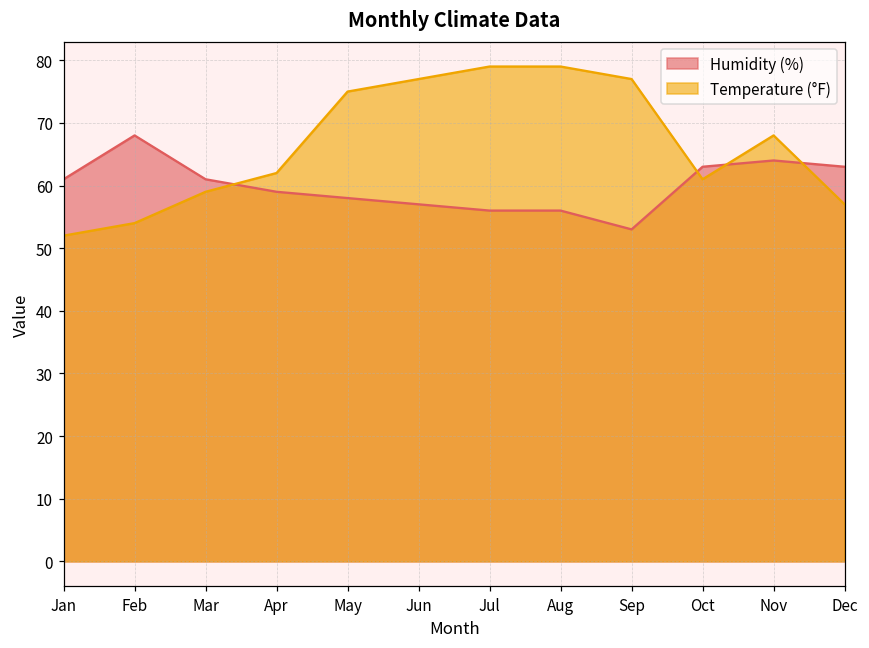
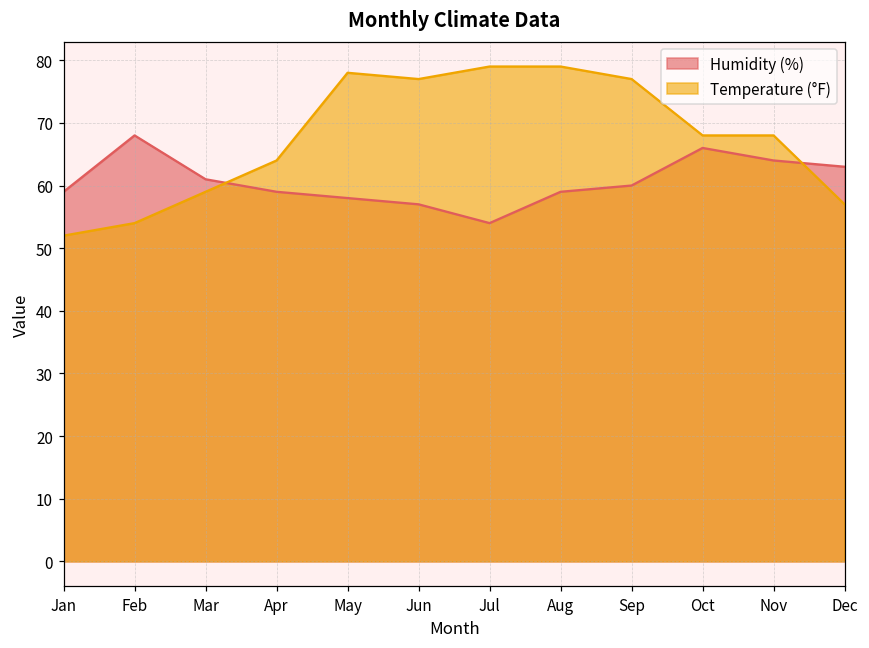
Humidity (%), Jan: 61 -> 59
Temperature (°F), Apr: 62 -> 64
Temperature (°F), May: 75 -> 78
Humidity (%), Jul: 56 -> 54
Humidity (%), Aug: 56 -> 59
Humidity (%), Sep: 53 -> 60
Humidity (%), Oct: 63 -> 66
Temperature (°F), Oct: 61 -> 68
